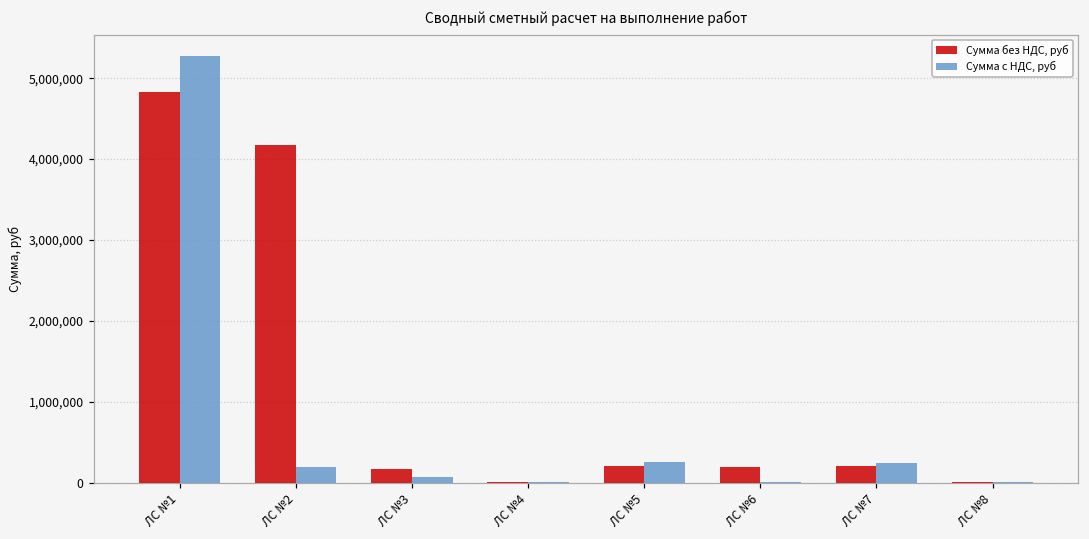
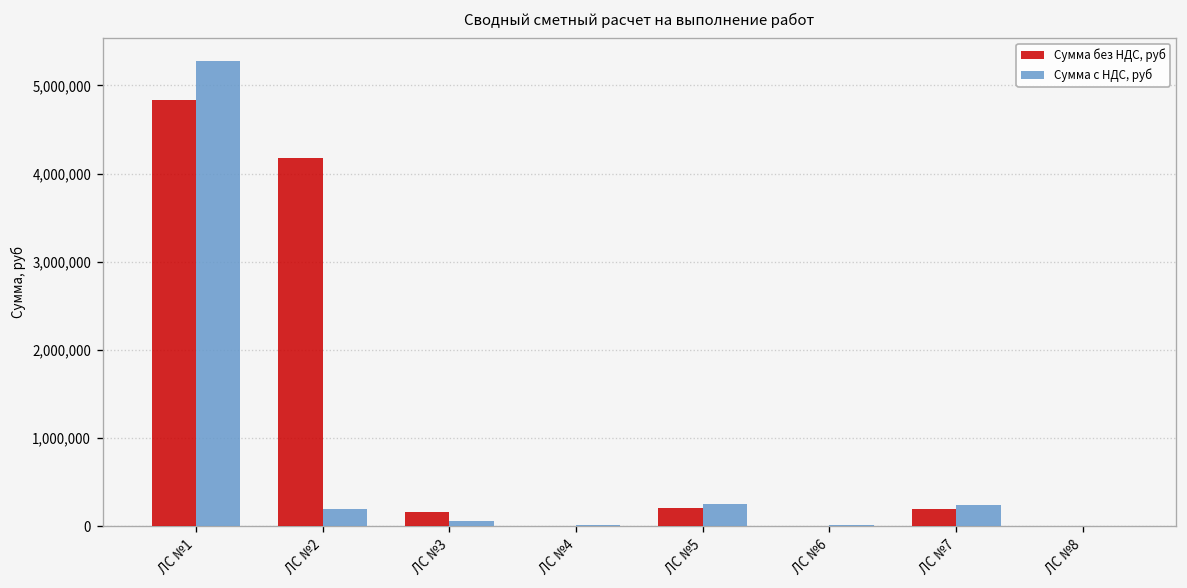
Сумма без НДС, руб, ЛС №6: 200,000 -> 0
